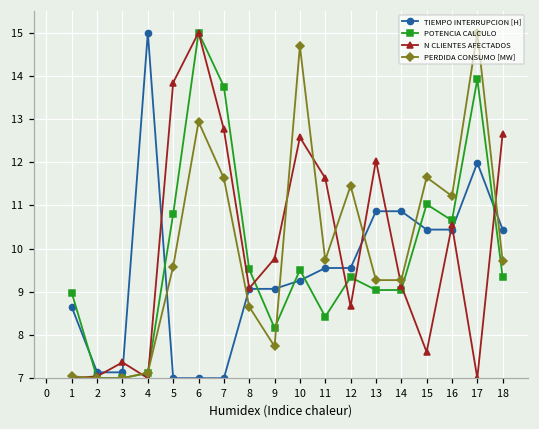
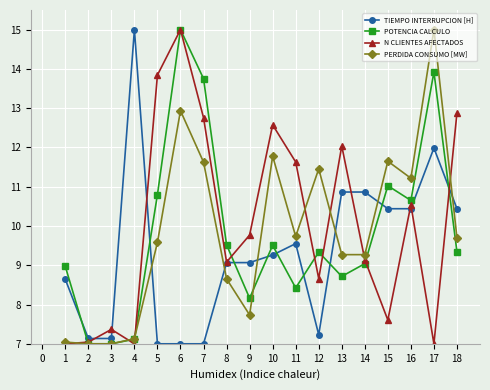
PERDIDA CONSUMO [MW], 10: 14.7 -> 11.8
TIEMPO INTERRUPCION [H], 12: 9.6 -> 7.2
POTENCIA CALCULO, 13: 9.0 -> 8.7
N CLIENTES AFECTADOS, 18: 12.7 -> 12.9
